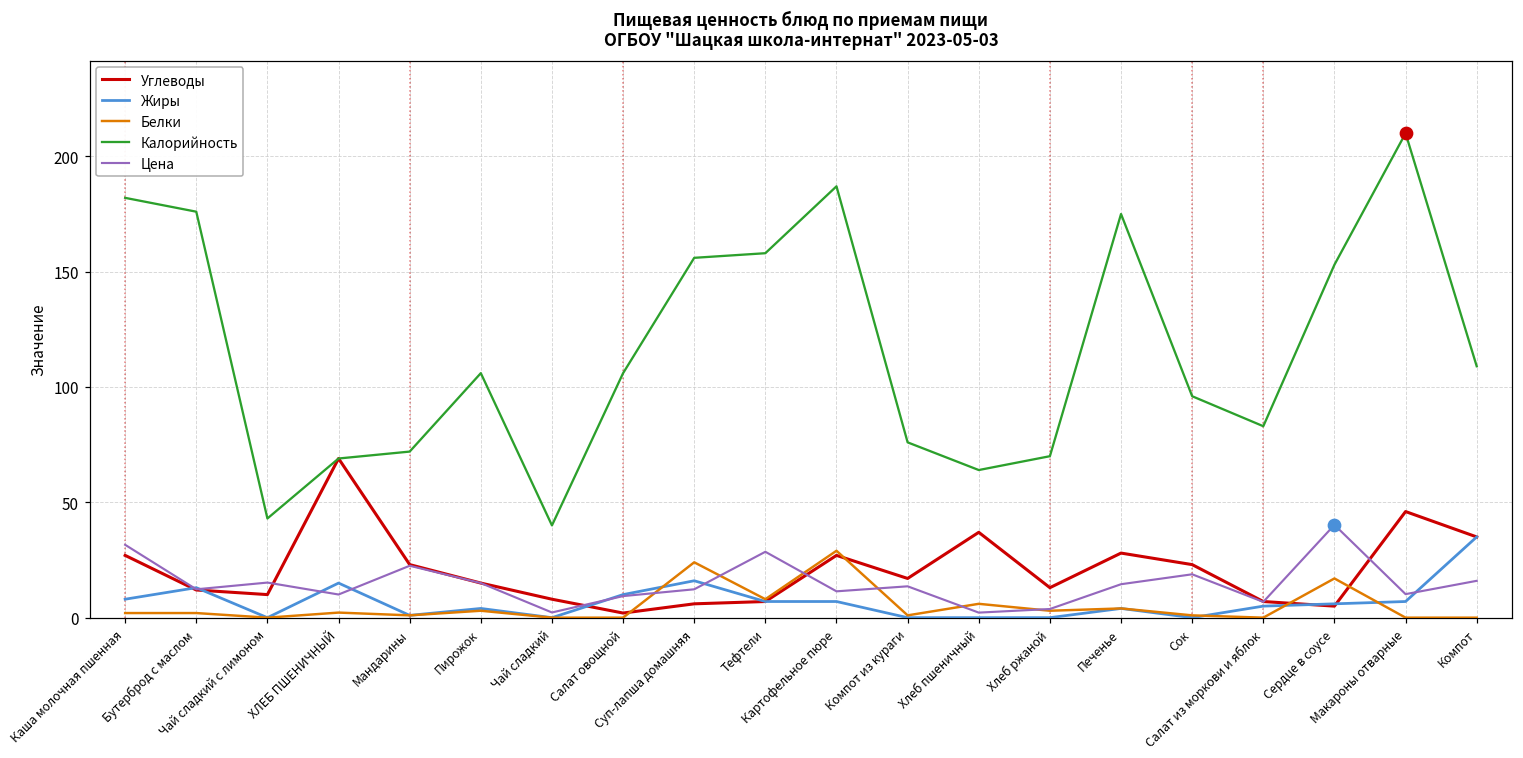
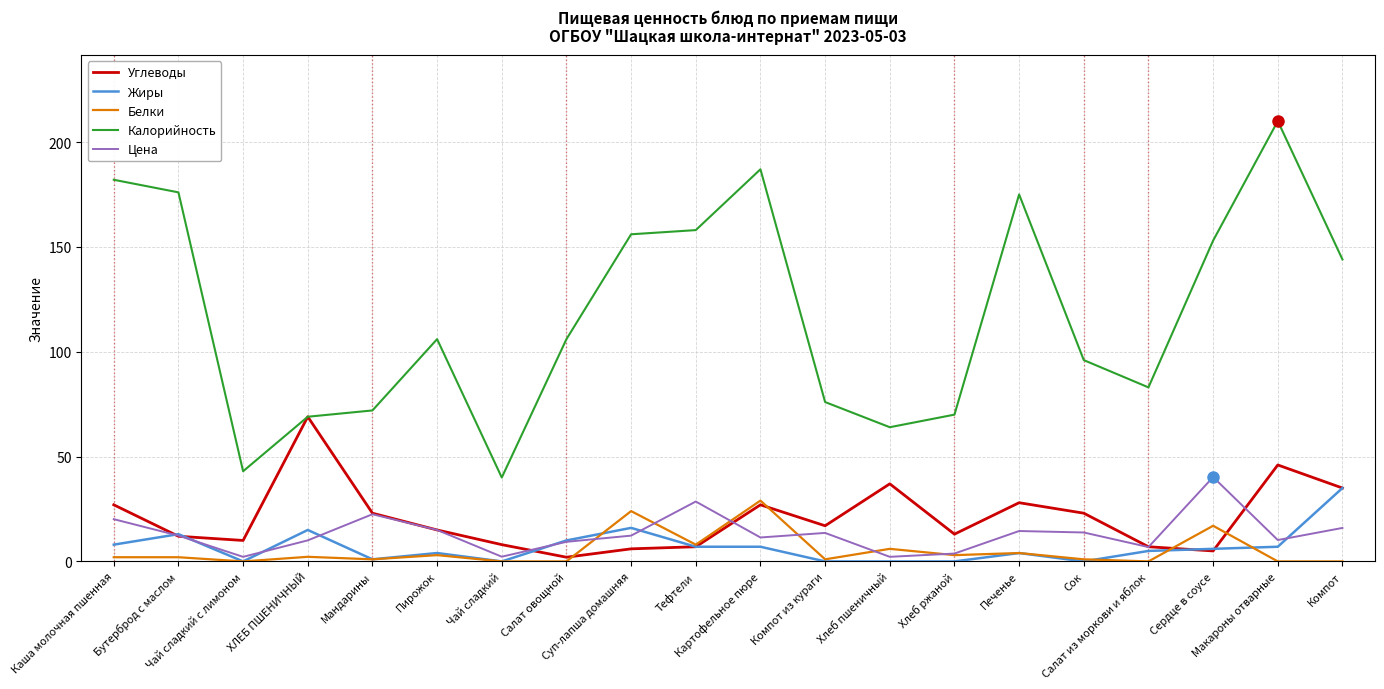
Цена, Каша молочная пшенная: 32 -> 20
Цена, Чай сладкий с лимоном: 15 -> 2
Цена, Сок: 19 -> 14
Калорийность, Компот: 109 -> 144
